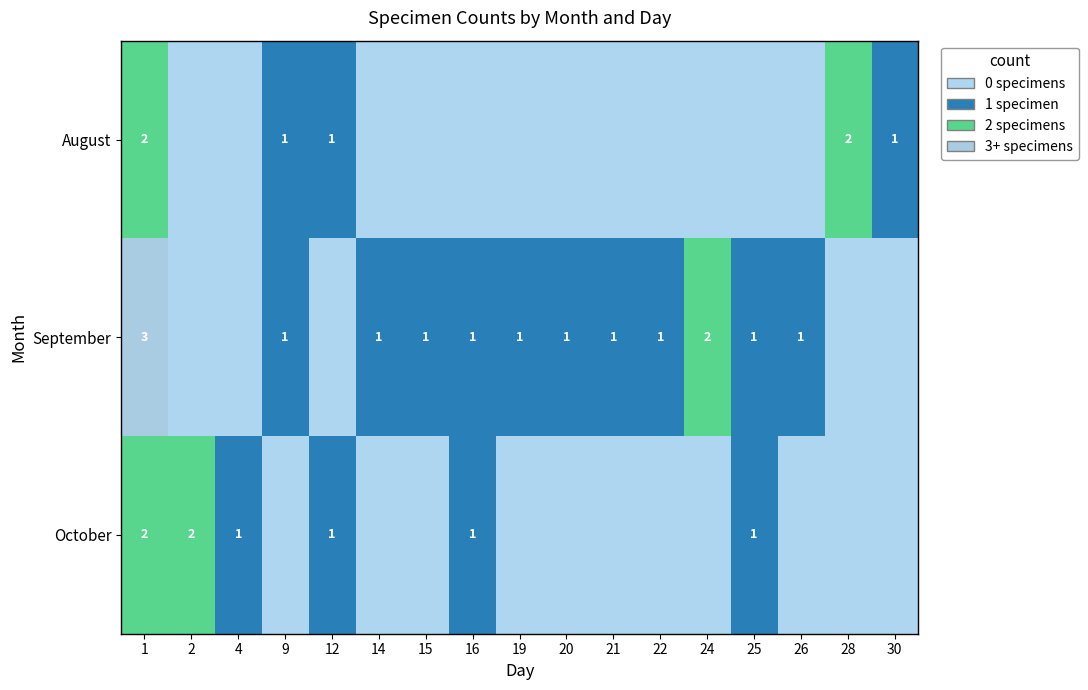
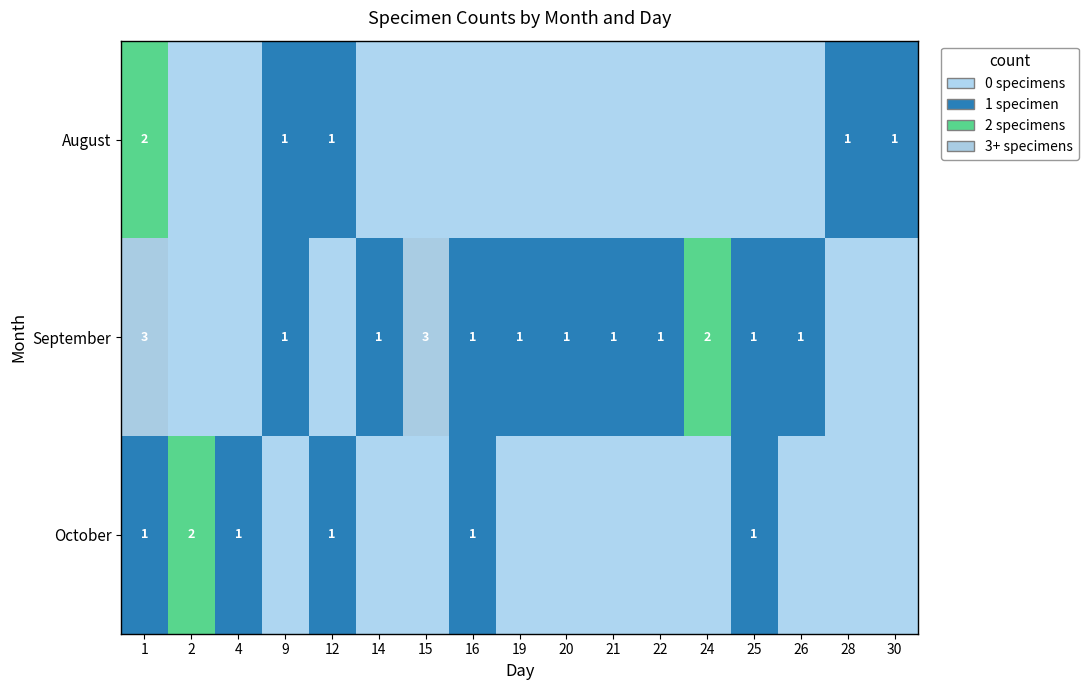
August, 28: 2 -> 1
September, 15: 1 -> 3
October, 1: 2 -> 1
